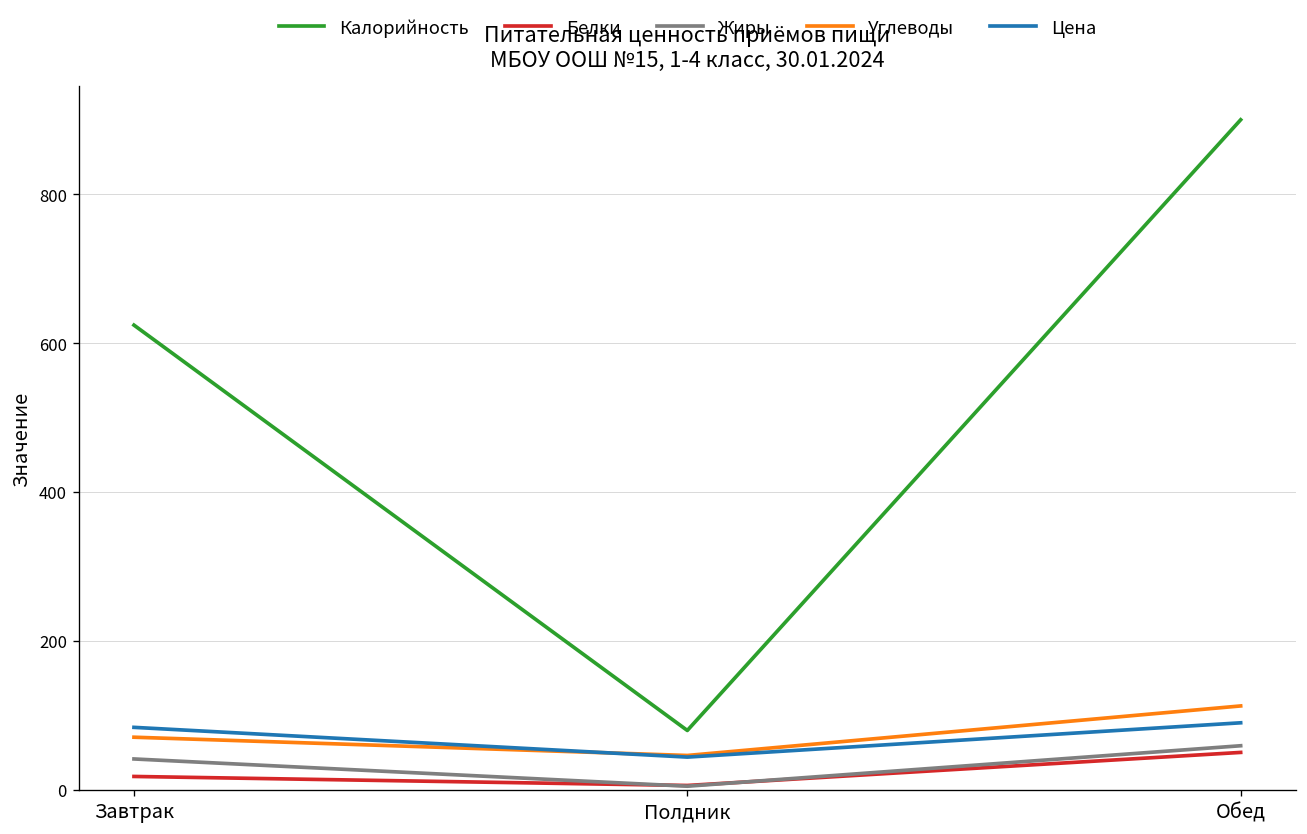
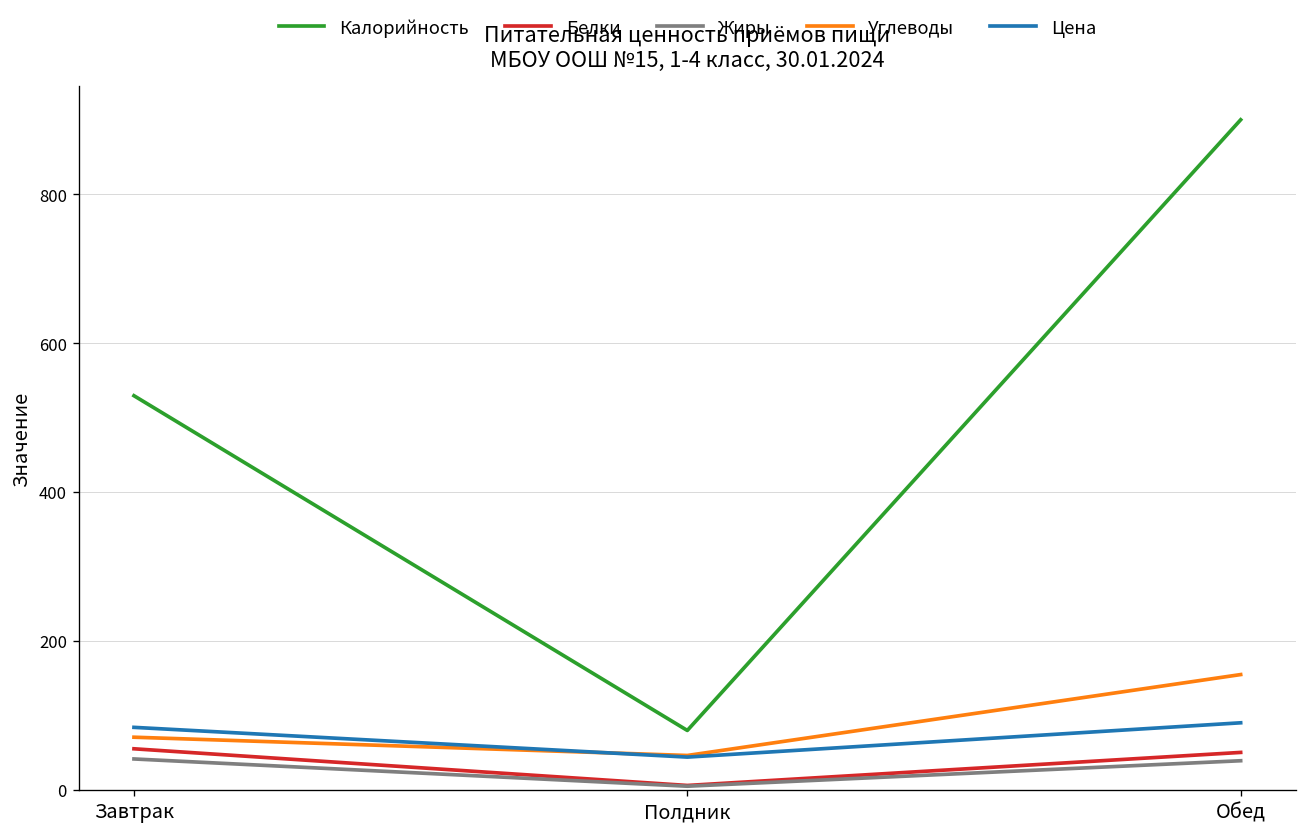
Калорийность, Завтрак: 620 -> 530
Белки, Завтрак: 20 -> 60
Жиры, Обед: 60 -> 40
Углеводы, Обед: 110 -> 150
